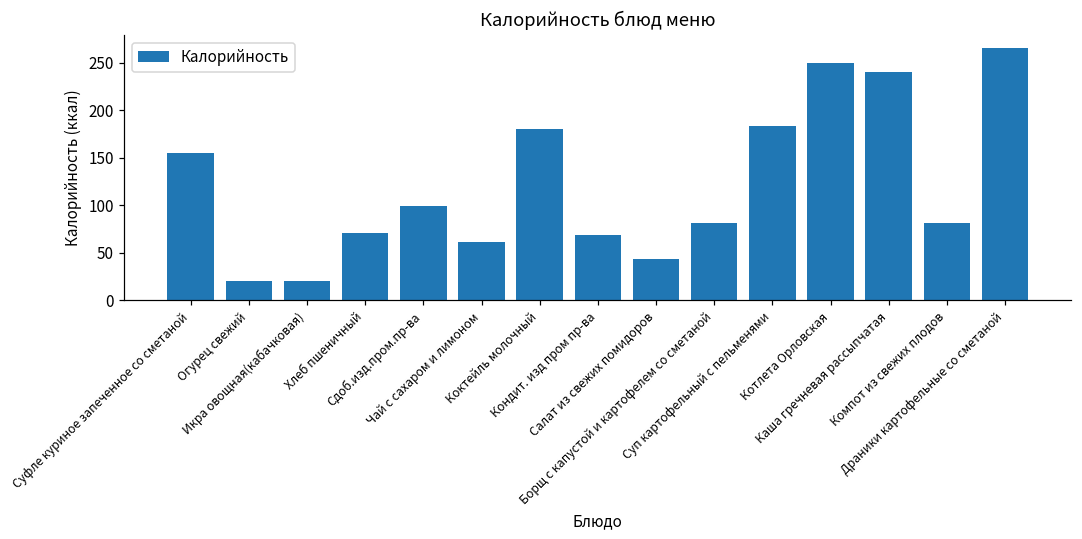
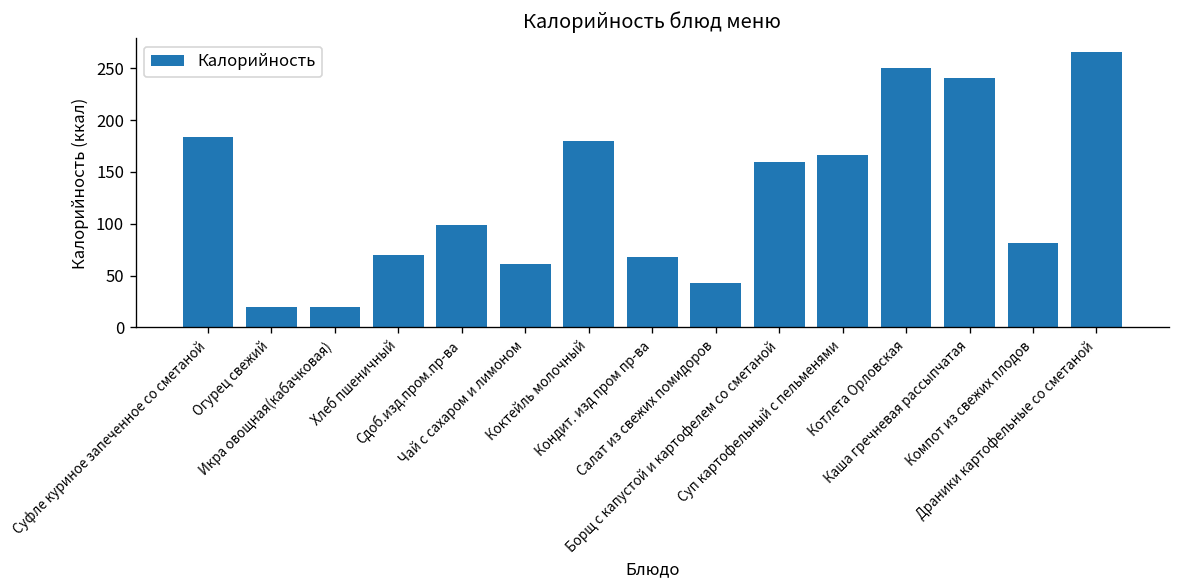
Суфле куриное запеченное со сметаной: 160 -> 180
Борщ с капустой и картофелем со сметаной: 80 -> 160
Суп картофельный с пельменями: 180 -> 170
